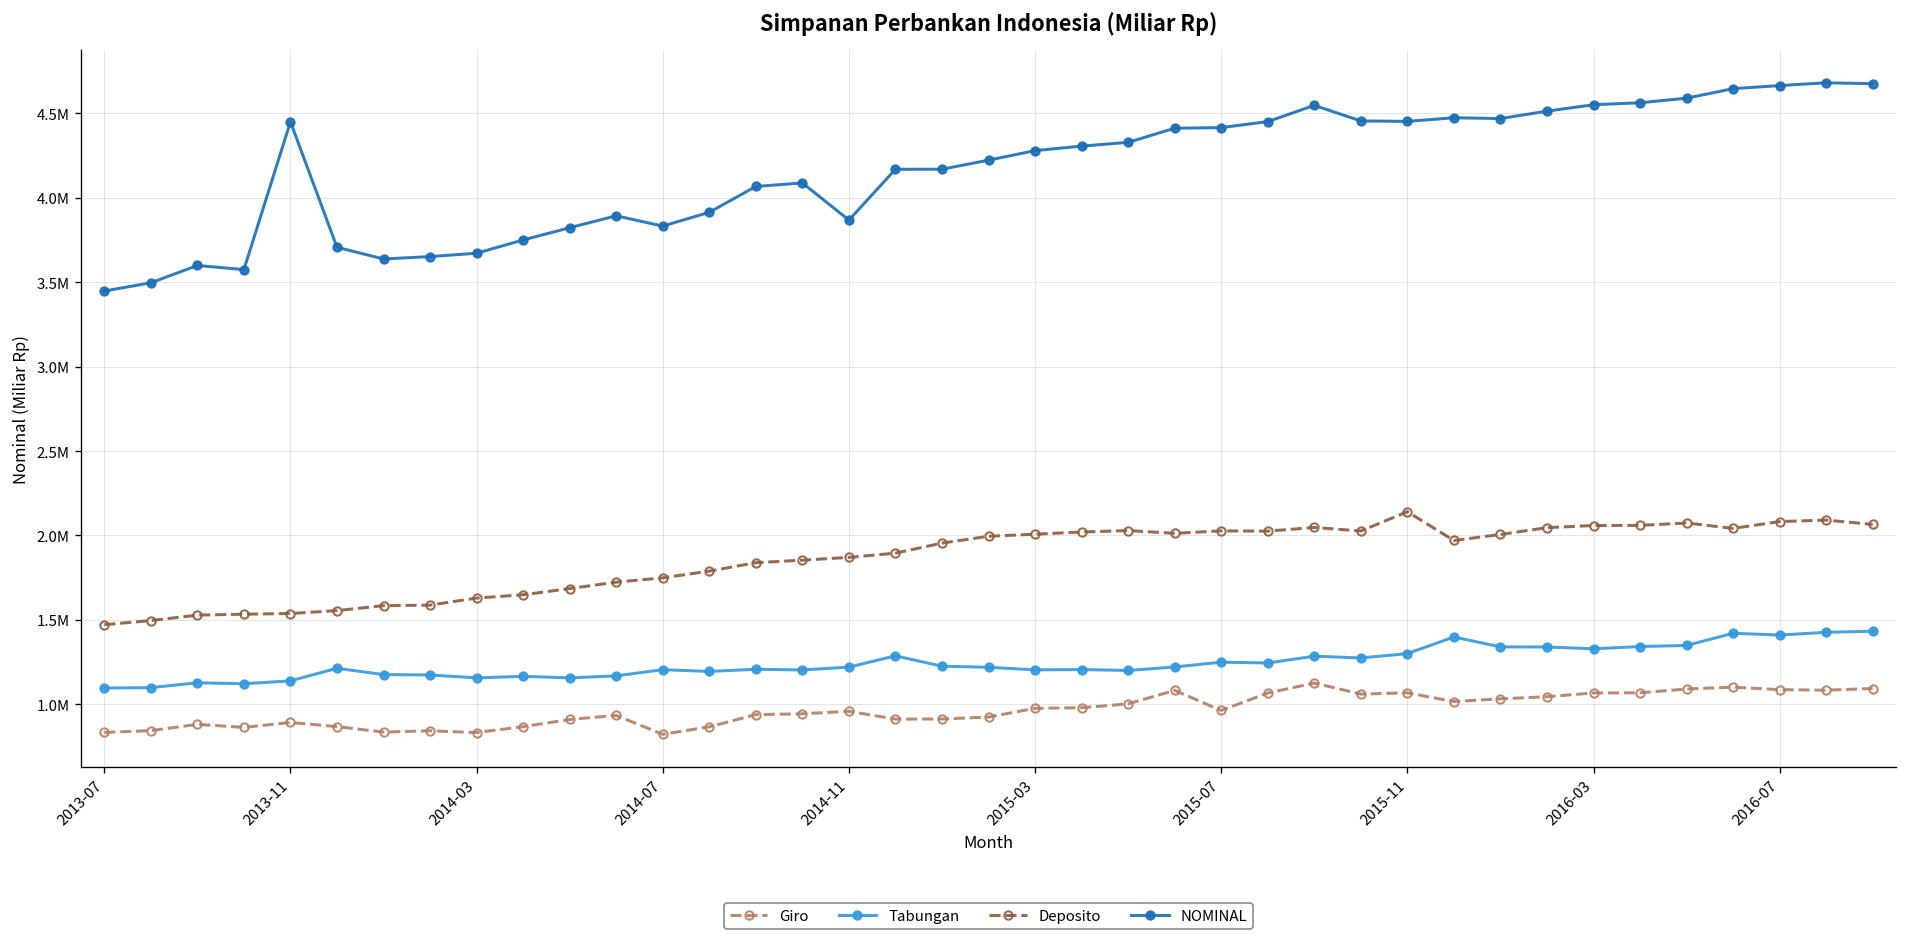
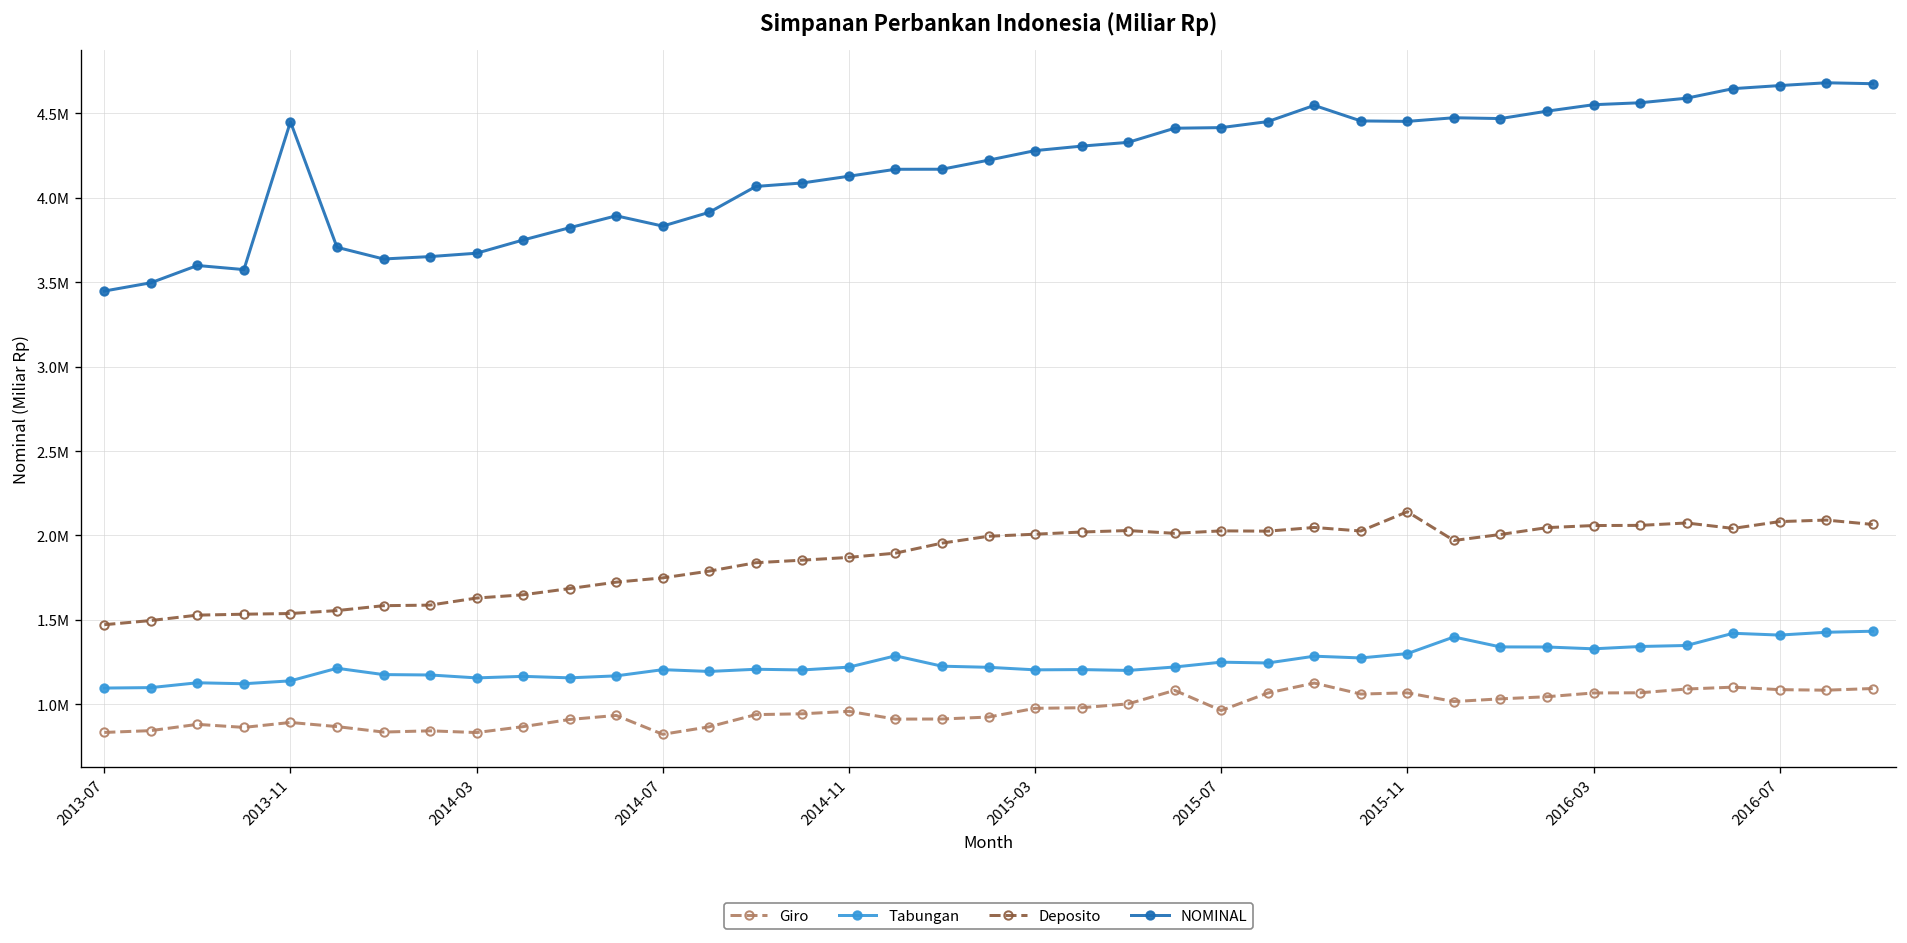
NOMINAL, 2014-11: 3870000 -> 4130000
